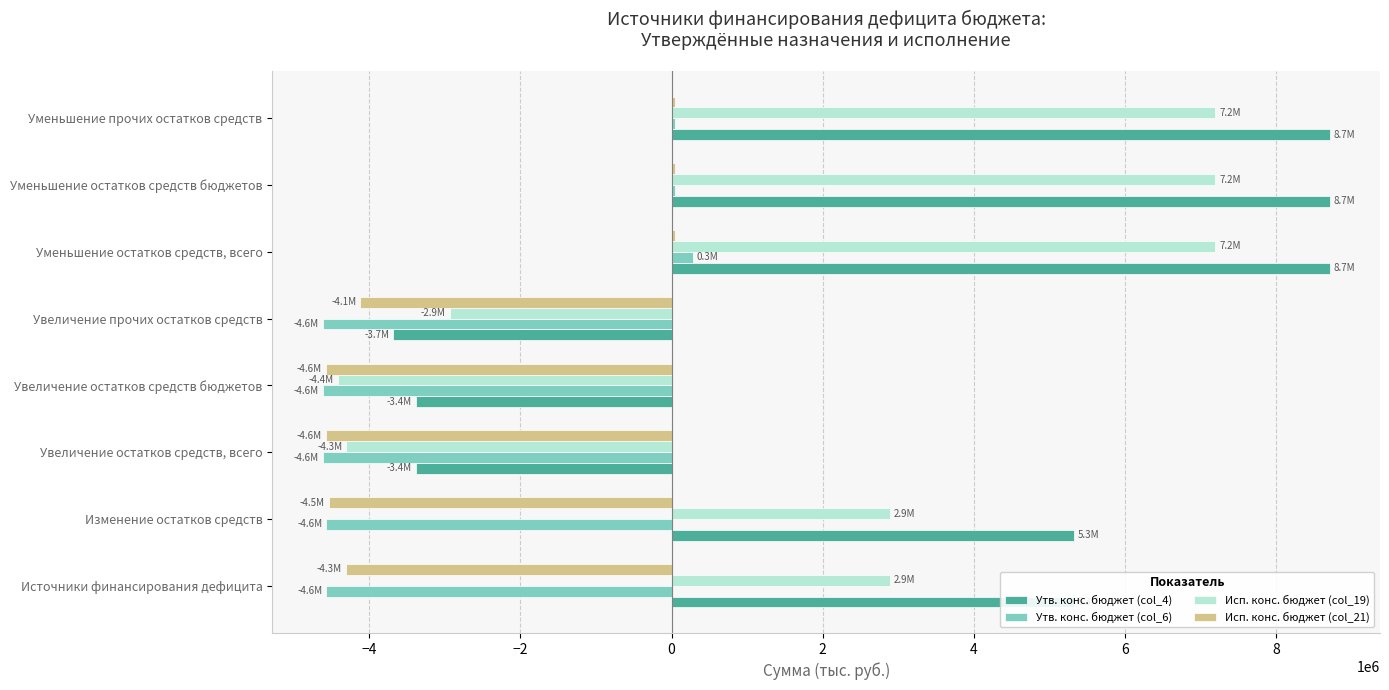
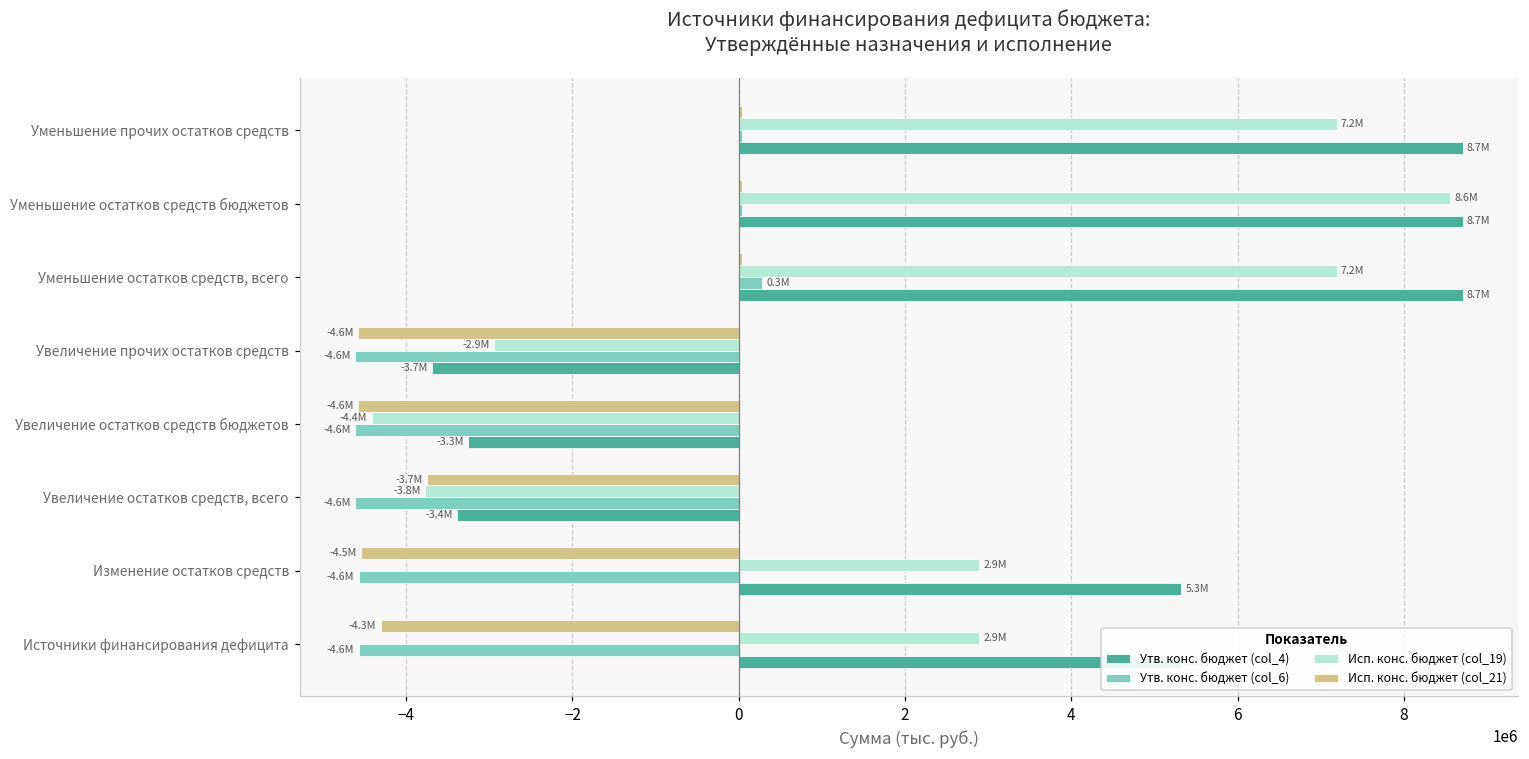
Исп. конс. бюджет (col_19), Уменьшение остатков средств бюджетов: 7.2M -> 8.6M
Исп. конс. бюджет (col_21), Увеличение прочих остатков средств: -4.1M -> -4.6M
Утв. конс. бюджет (col_4), Увеличение остатков средств бюджетов: -3.4M -> -3.3M
Исп. конс. бюджет (col_21), Увеличение остатков средств, всего: -4.6M -> -3.7M
Исп. конс. бюджет (col_19), Увеличение остатков средств, всего: -4.3M -> -3.8M
